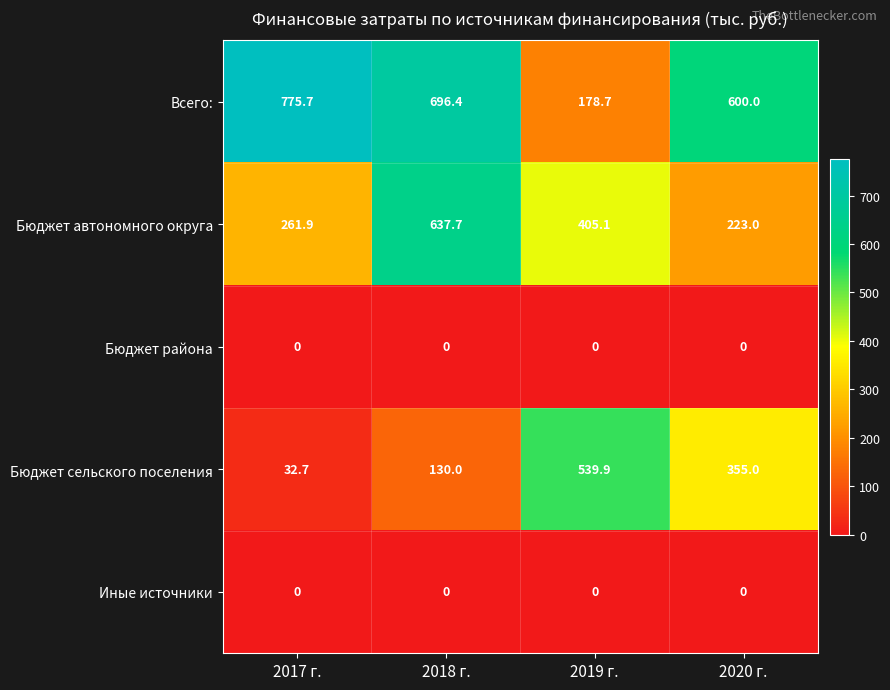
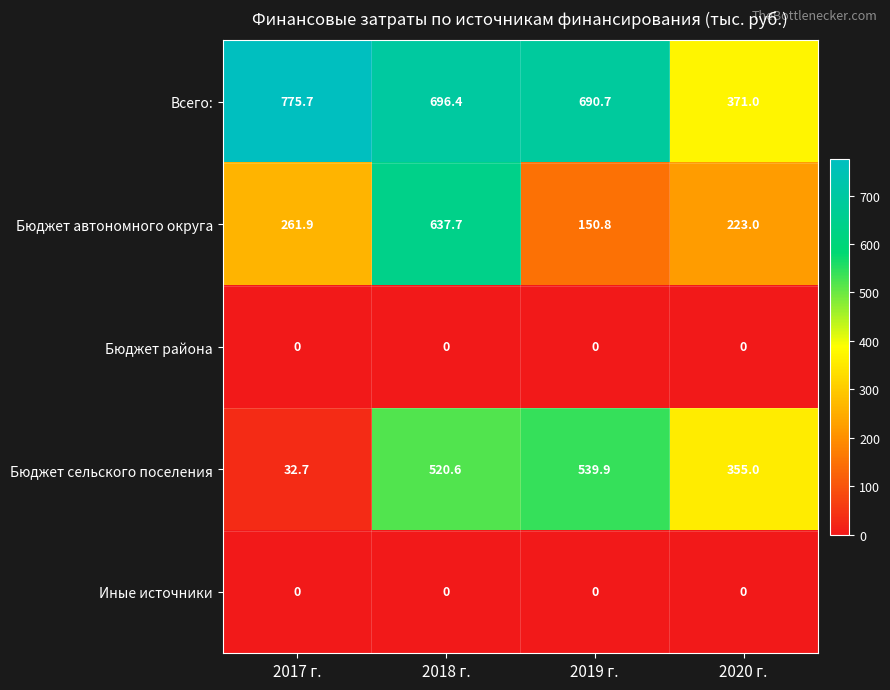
Всего:, 2019 г.: 178.7 -> 690.7
Всего:, 2020 г.: 600.0 -> 371.0
Бюджет автономного округа, 2019 г.: 405.1 -> 150.8
Бюджет сельского поселения, 2018 г.: 130.0 -> 520.6
